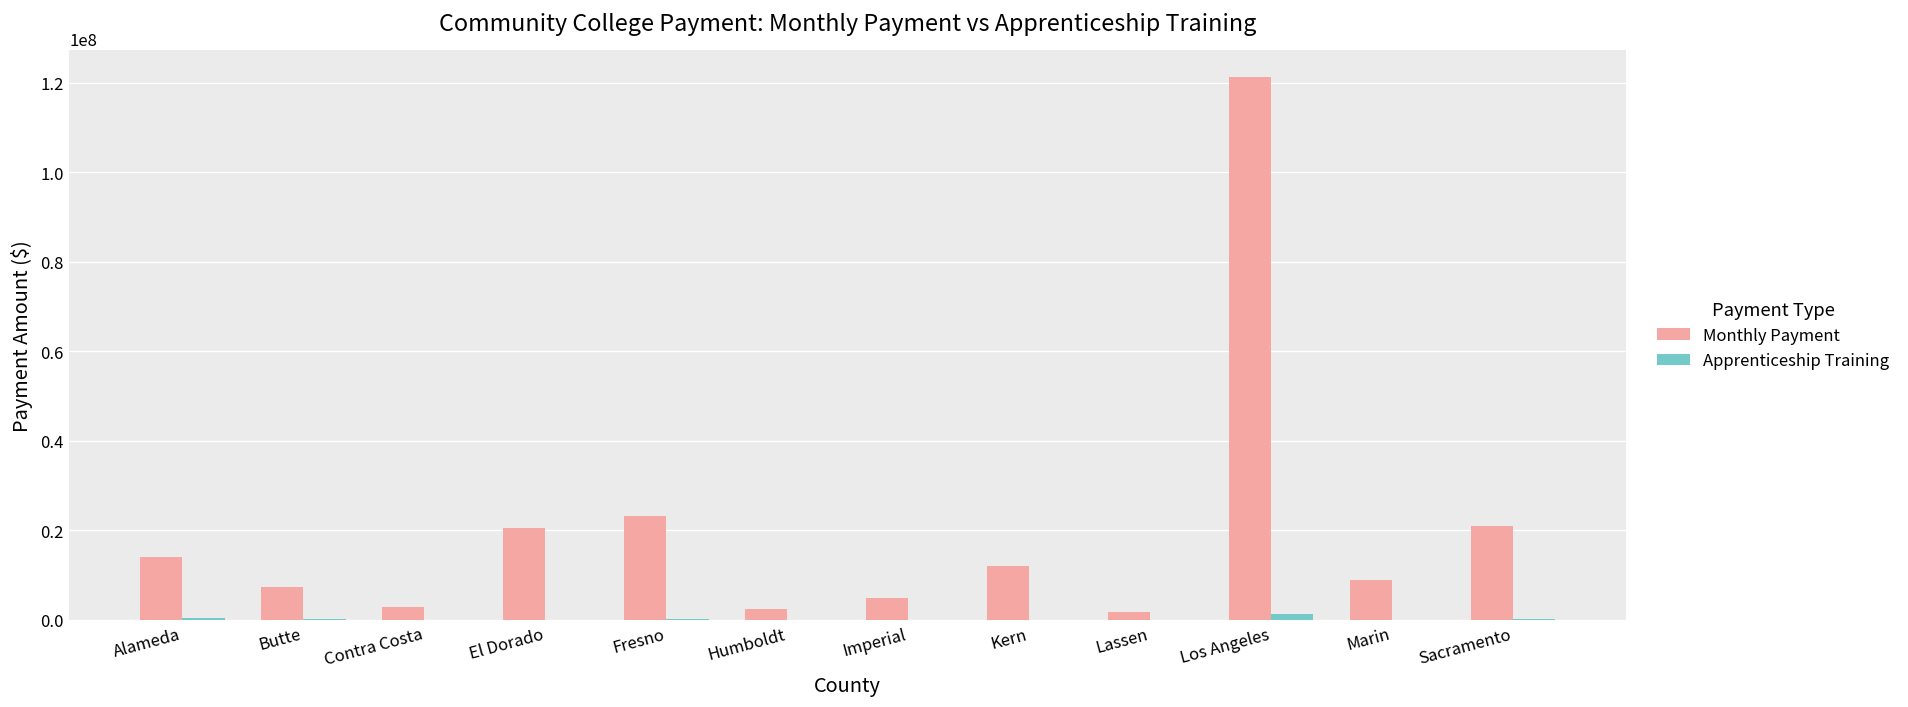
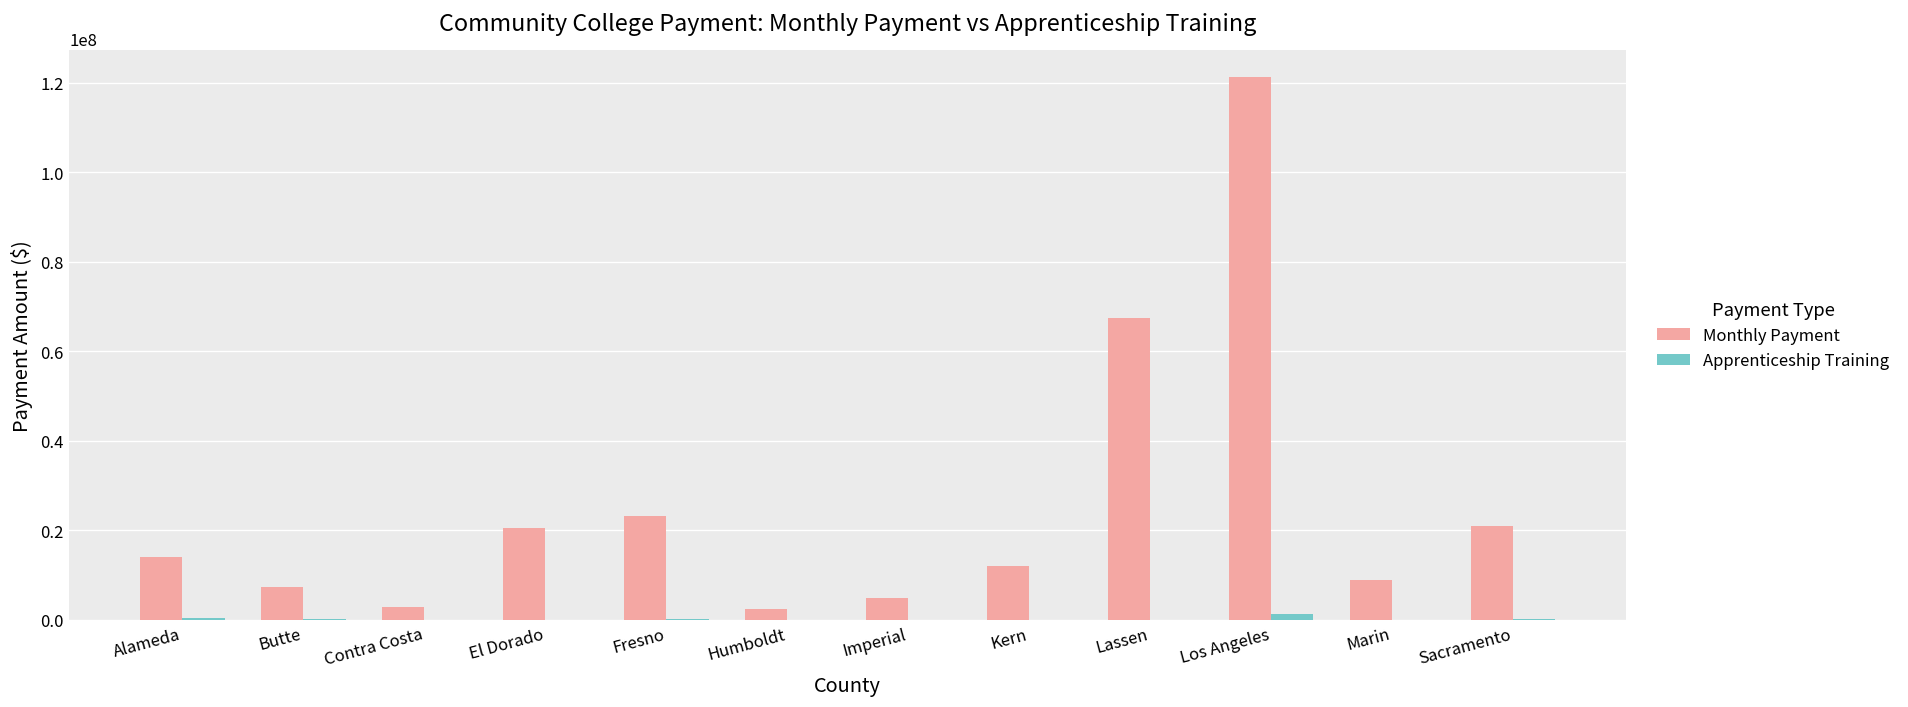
Monthly Payment, Lassen: 2000000 -> 67000000
